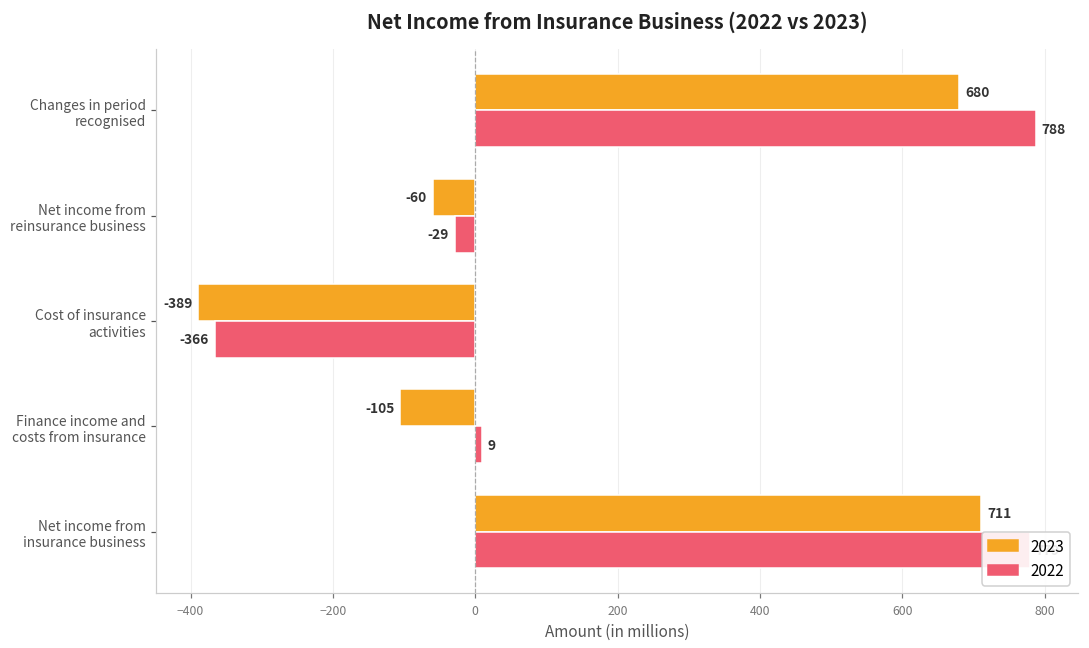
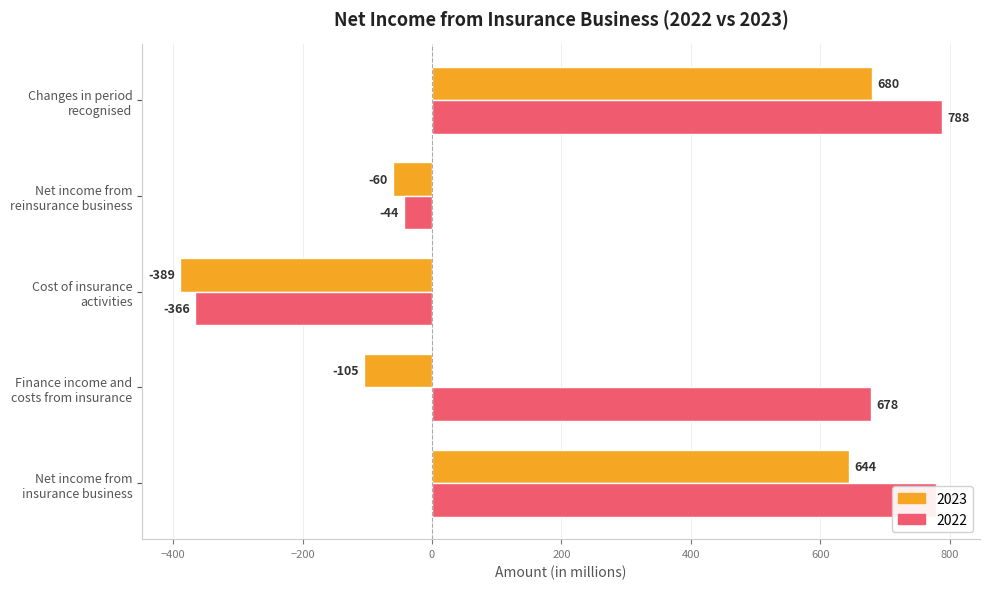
2022, Net income from reinsurance business: -29 -> -44
2022, Finance income and costs from insurance: 9 -> 678
2023, Net income from insurance business: 711 -> 644
